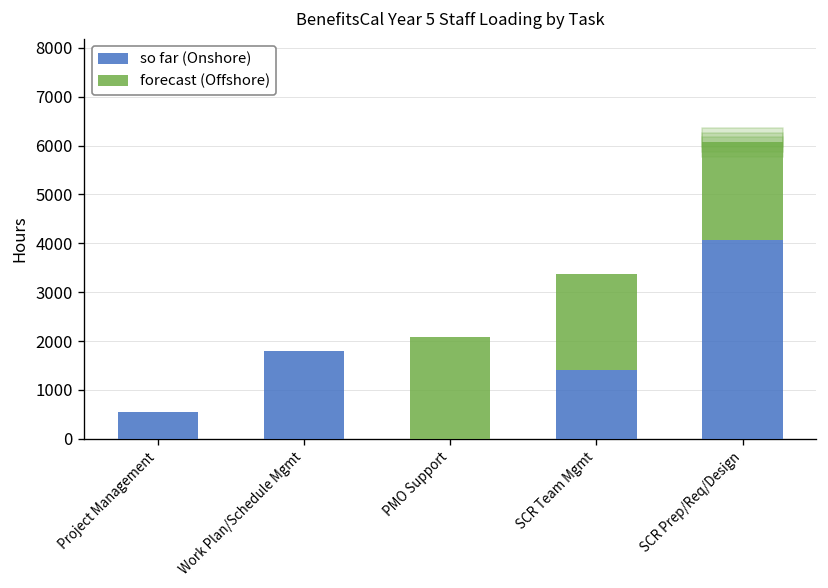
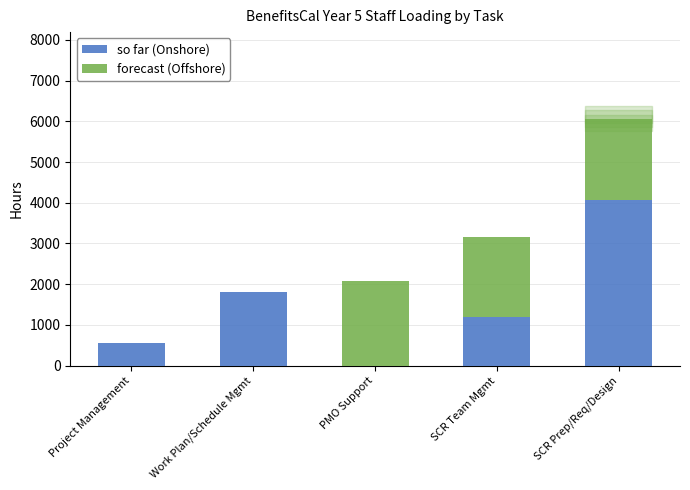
so far (Onshore), SCR Team Mgmt: 1400 -> 1200
